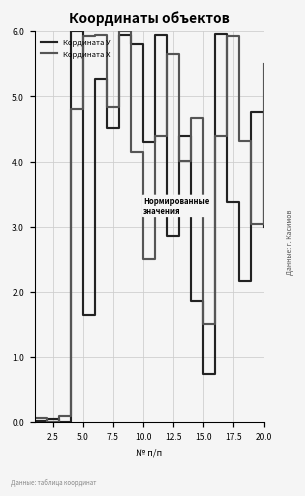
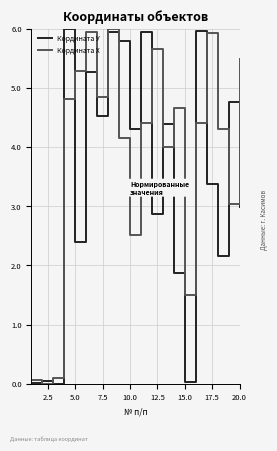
Кордината У, 5.0: 1.6 -> 2.4
Кордината Х, 5.0: 5.9 -> 5.3
Кордината У, 15.0: 0.7 -> 0.0
